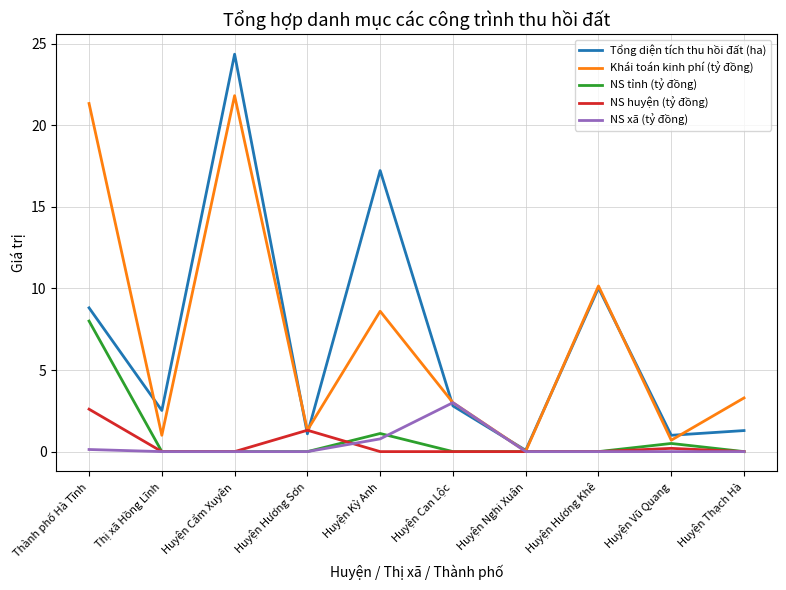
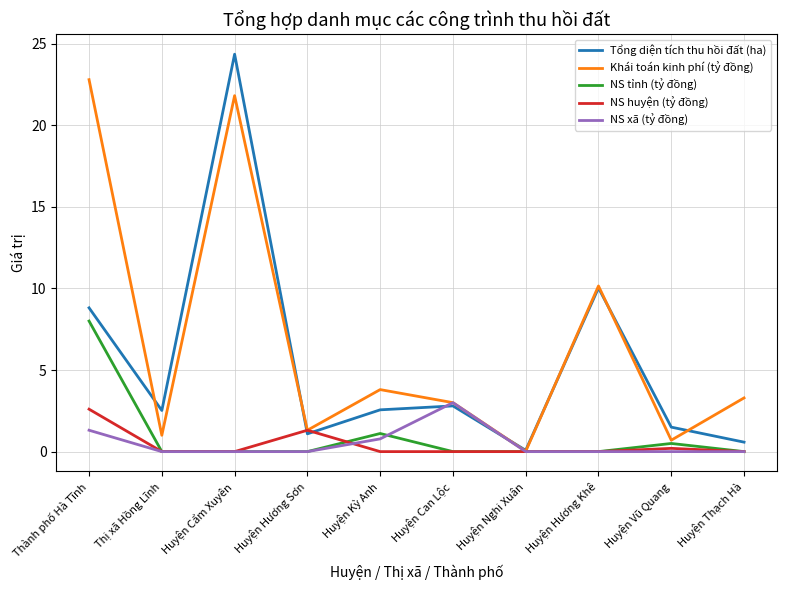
Khái toán kinh phí (tỷ đồng), Thành phố Hà Tĩnh: 21.3 -> 22.8
NS xã (tỷ đồng), Thành phố Hà Tĩnh: 0.1 -> 1.3
Tổng diện tích thu hồi đất (ha), Huyện Kỳ Anh: 17.2 -> 2.6
Khái toán kinh phí (tỷ đồng), Huyện Kỳ Anh: 8.6 -> 3.8
Tổng diện tích thu hồi đất (ha), Huyện Vũ Quang: 1.0 -> 1.5
Tổng diện tích thu hồi đất (ha), Huyện Thạch Hà: 1.3 -> 0.6
